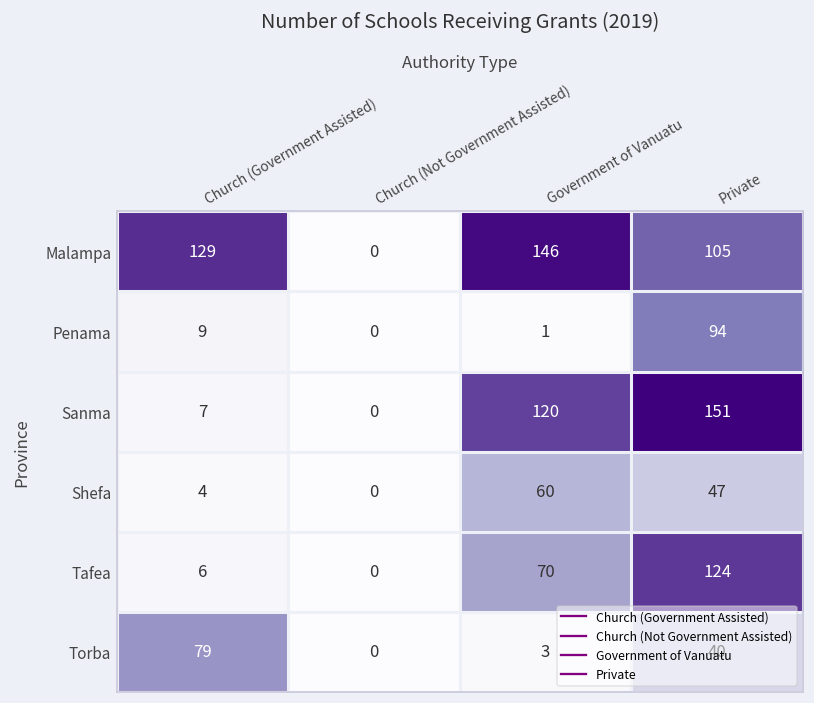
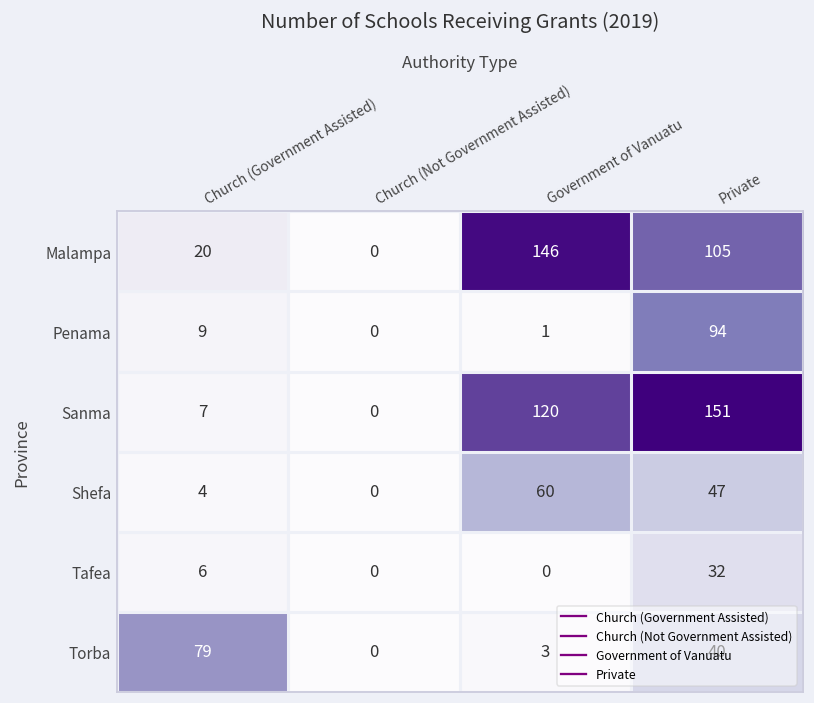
Malampa, Church (Government Assisted): 129 -> 20
Tafea, Government of Vanuatu: 70 -> 0
Tafea, Private: 124 -> 32
